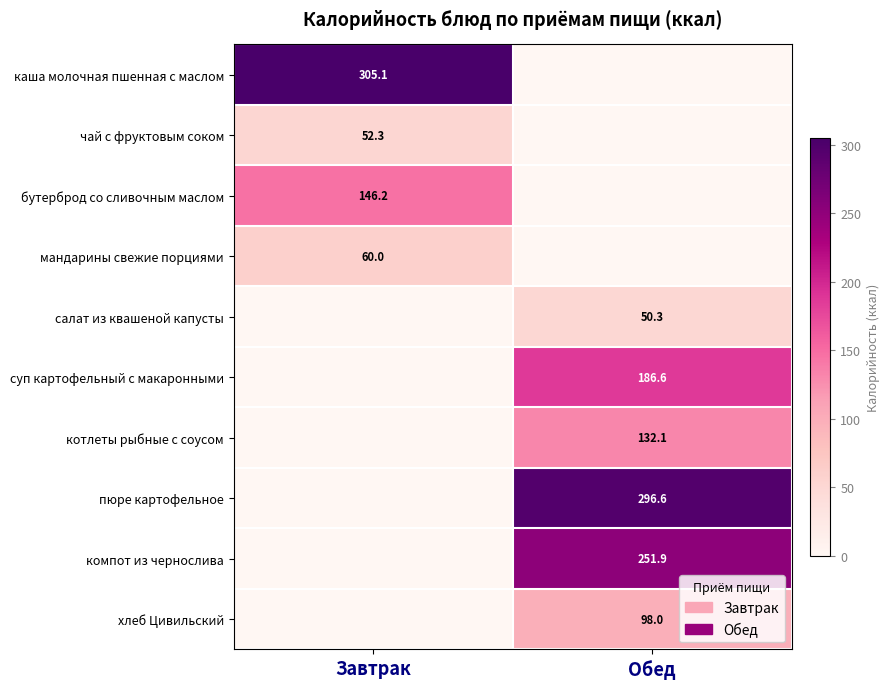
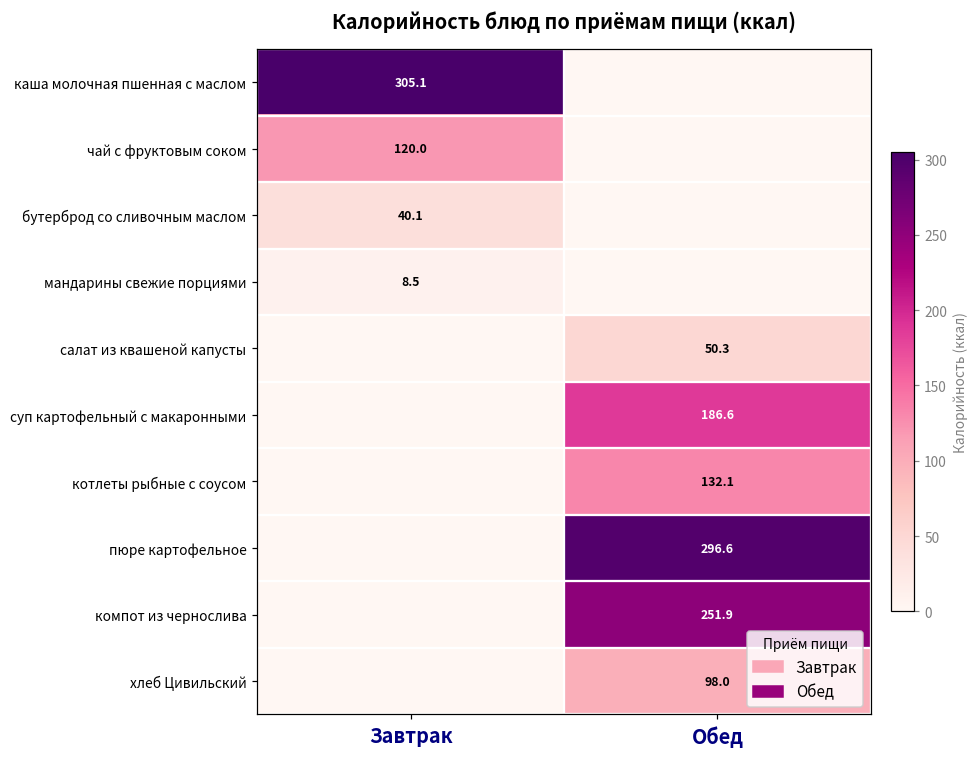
чай с фруктовым соком, Завтрак: 52.3 -> 120.0
бутерброд со сливочным маслом, Завтрак: 146.2 -> 40.1
мандарины свежие порциями, Завтрак: 60.0 -> 8.5
